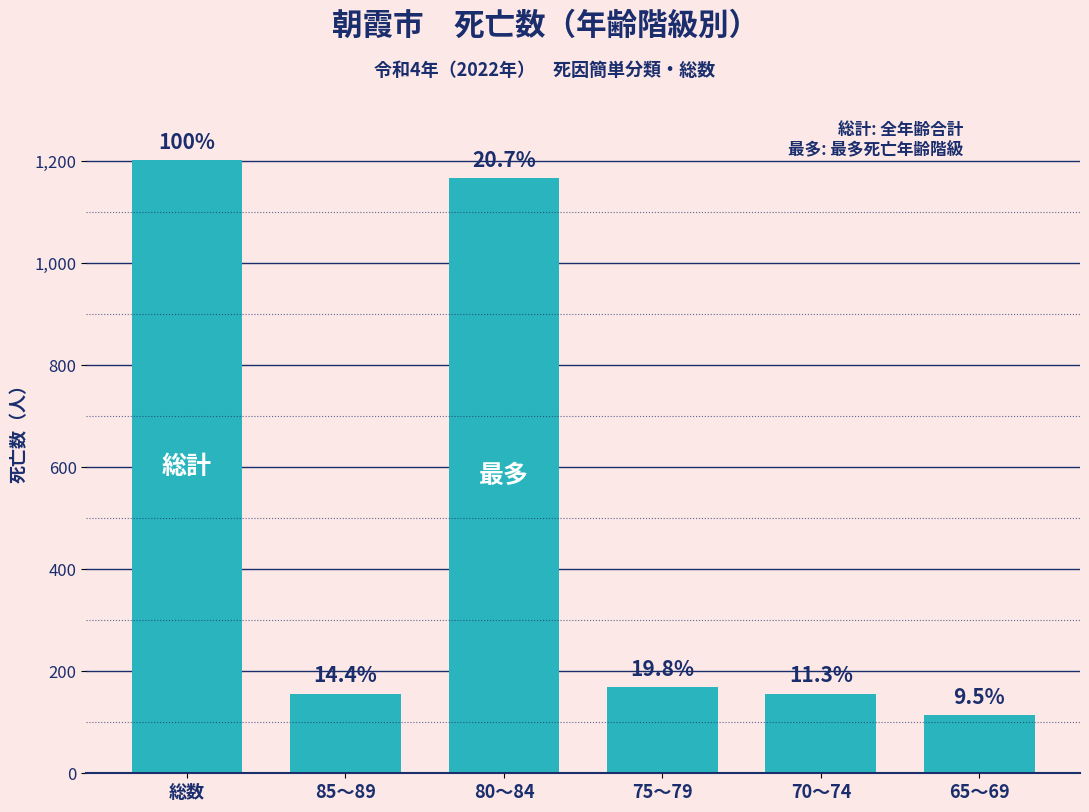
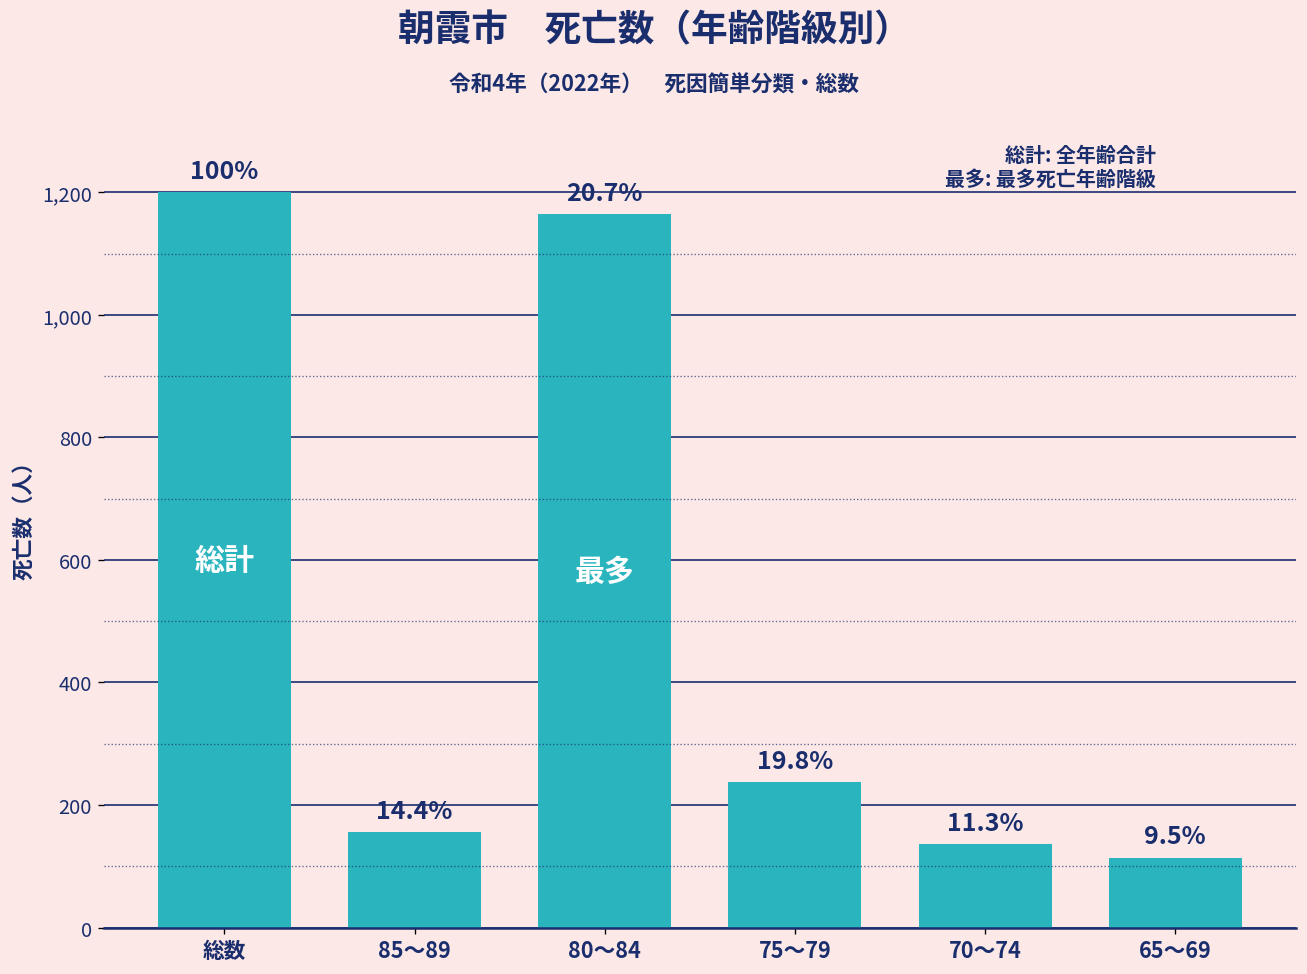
75～79: 170 -> 240
70～74: 160 -> 140
